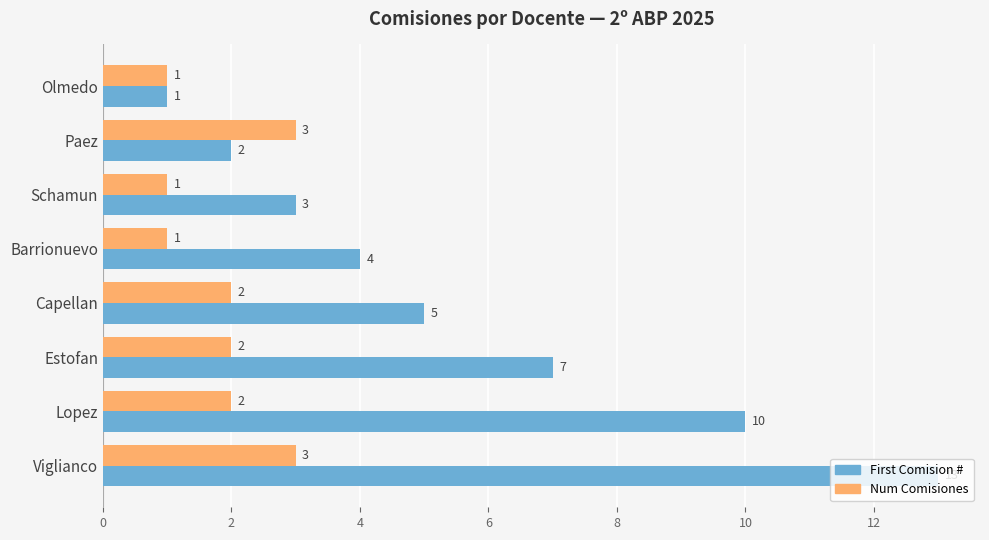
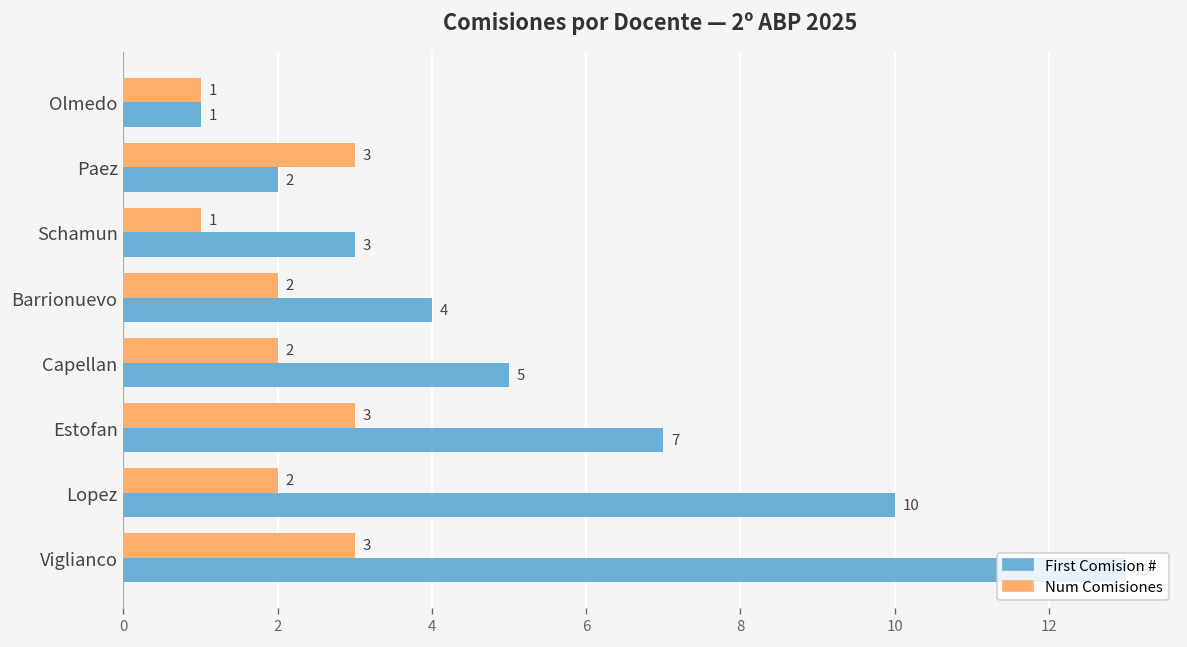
Num Comisiones, Barrionuevo: 1 -> 2
Num Comisiones, Estofan: 2 -> 3
